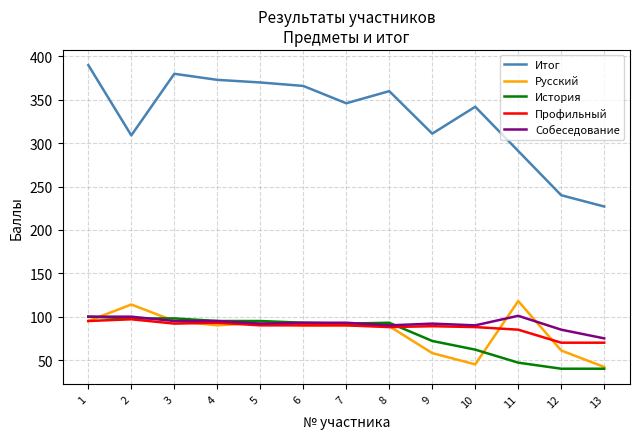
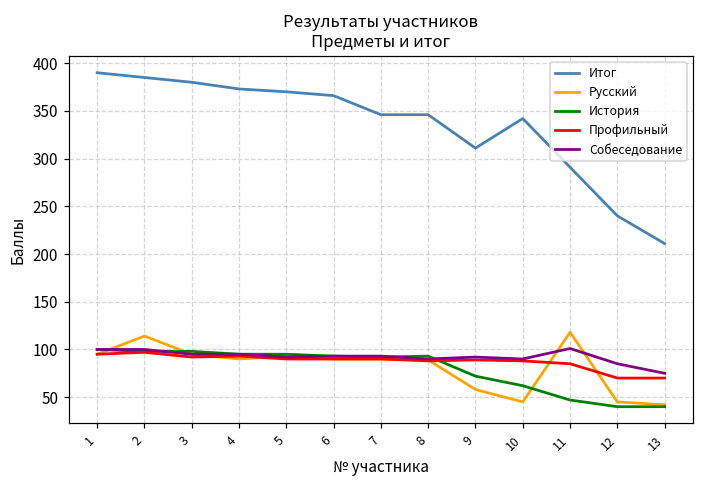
Итог, 2: 310 -> 390
Итог, 8: 360 -> 350
Русский, 12: 60 -> 50
Итог, 13: 230 -> 210
